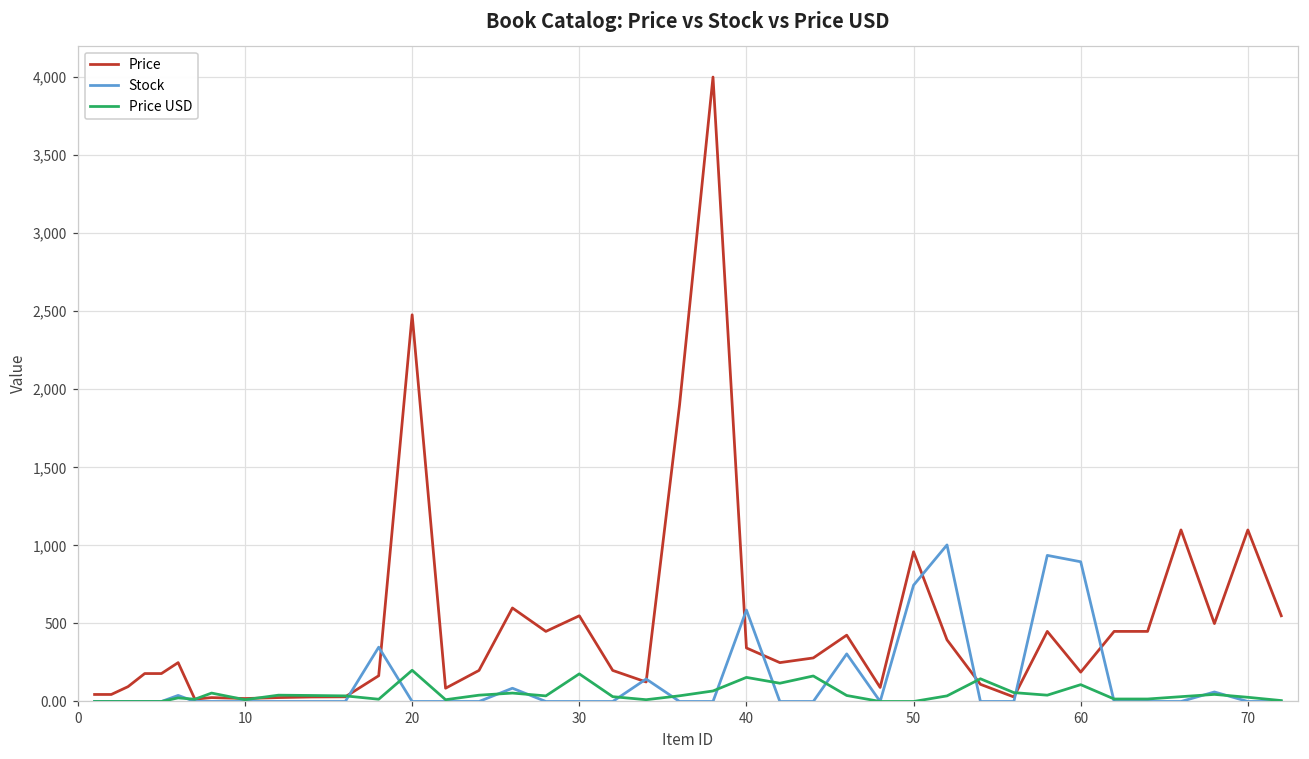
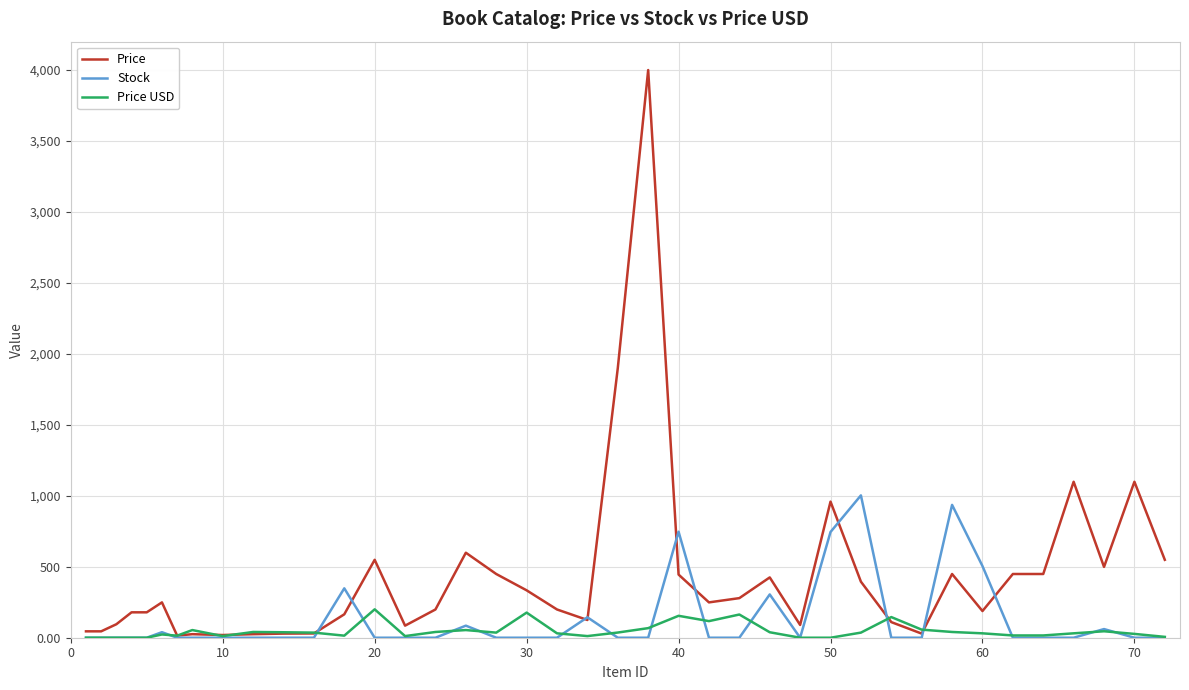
Price, 20: 2,480 -> 550
Price, 30: 550 -> 330
Price, 40: 340 -> 450
Stock, 40: 590 -> 750
Stock, 60: 900 -> 510
Price USD, 60: 110 -> 30
